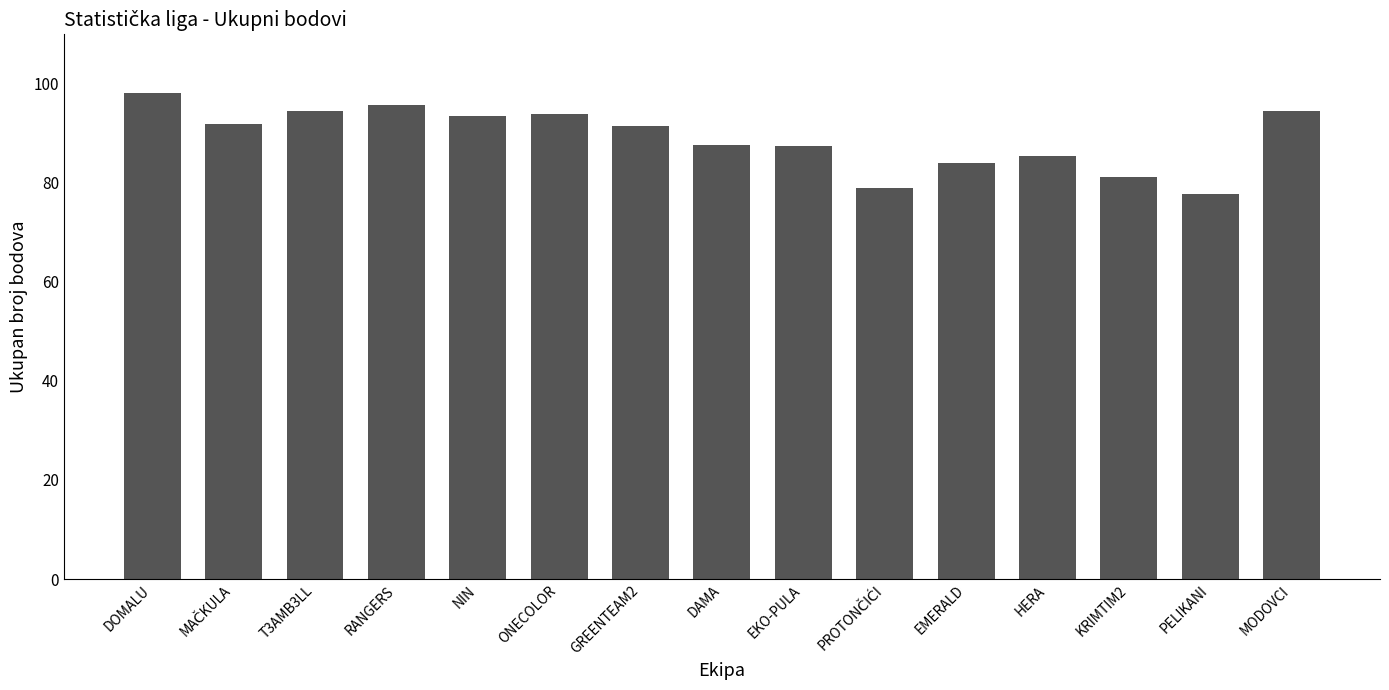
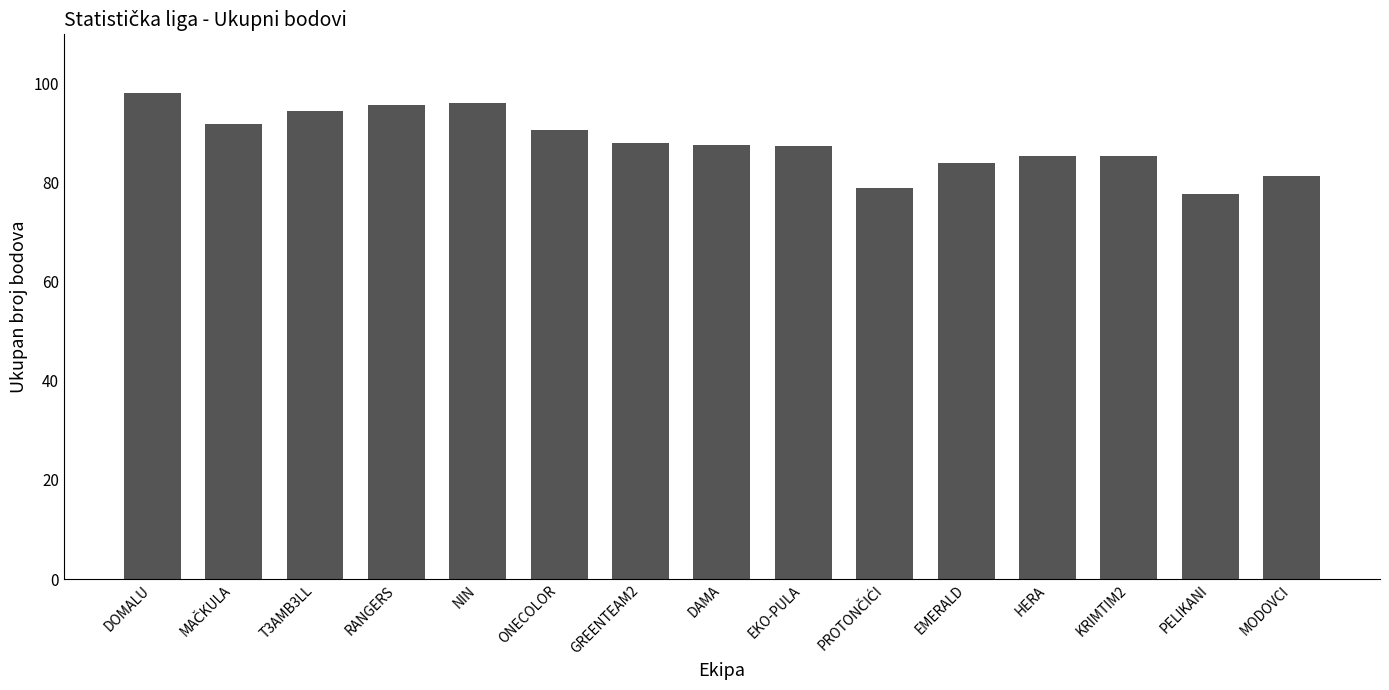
NIN: 93 -> 96
ONECOLOR: 94 -> 91
GREENTEAM2: 91 -> 88
KRIMTIM2: 81 -> 85
MODOVCI: 94 -> 81
